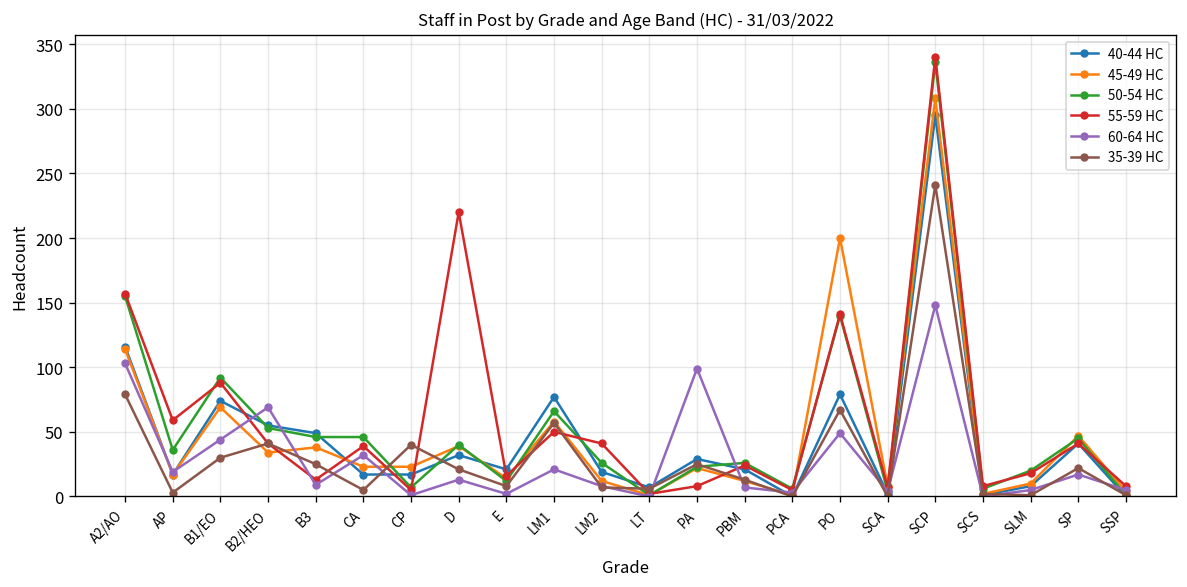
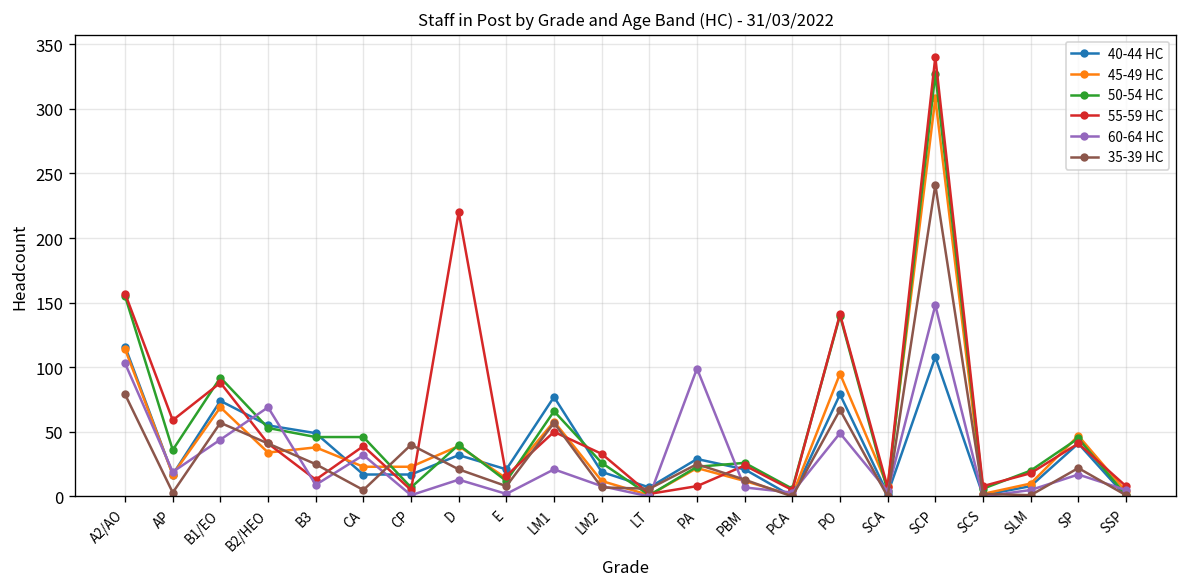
35-39 HC, B1/EO: 30 -> 57
55-59 HC, LM2: 41 -> 33
45-49 HC, PO: 200 -> 95
40-44 HC, SCP: 295 -> 108
50-54 HC, SCP: 336 -> 327
